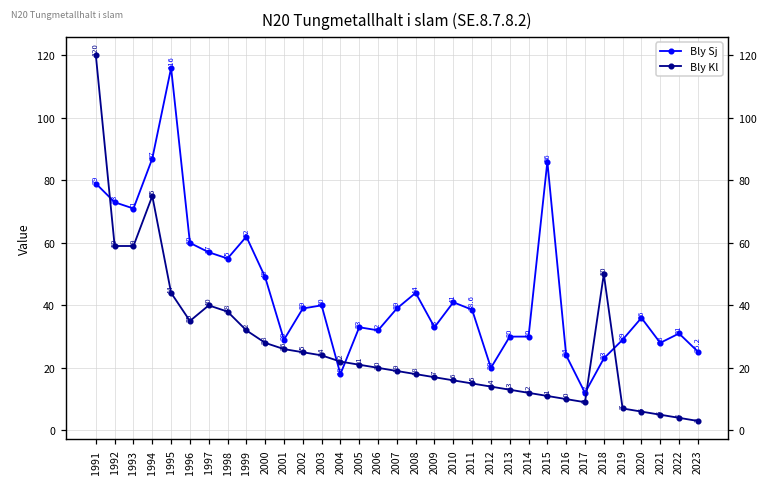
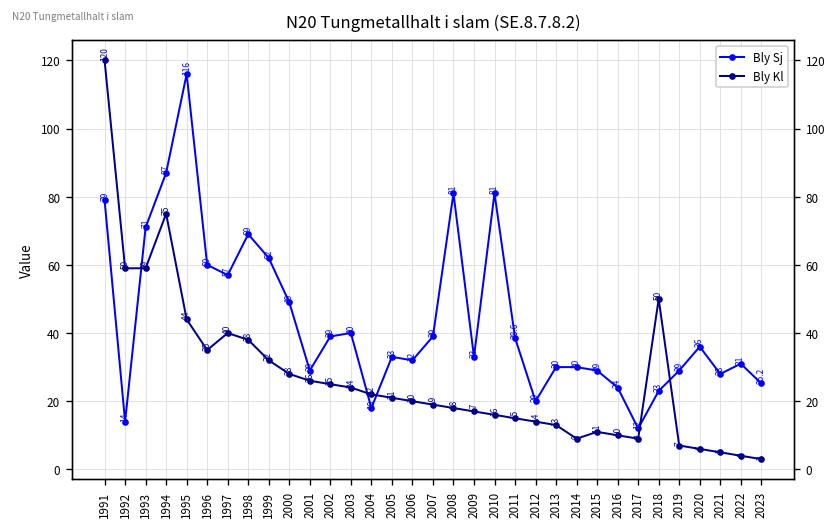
Bly Sj, 1992: 73 -> 14
Bly Sj, 1998: 55 -> 69
Bly Sj, 2008: 44 -> 81
Bly Sj, 2010: 41 -> 81
Bly Kl, 2014: 12 -> 9
Bly Sj, 2015: 86 -> 29
